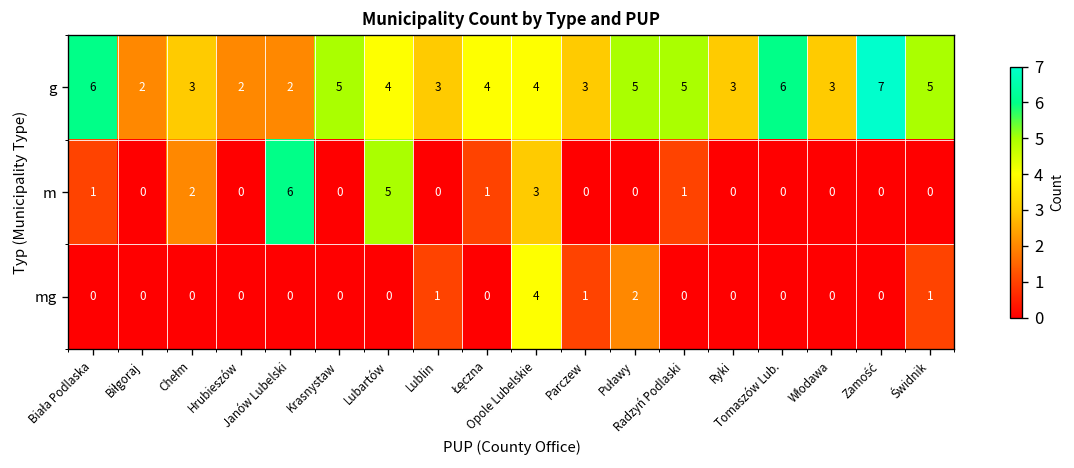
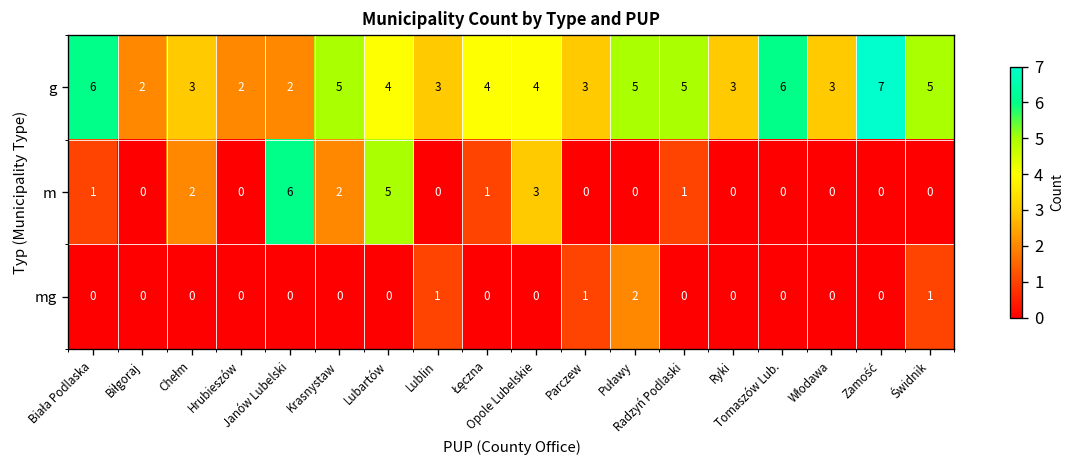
m, Krasnystaw: 0 -> 2
mg, Opole Lubelskie: 4 -> 0
